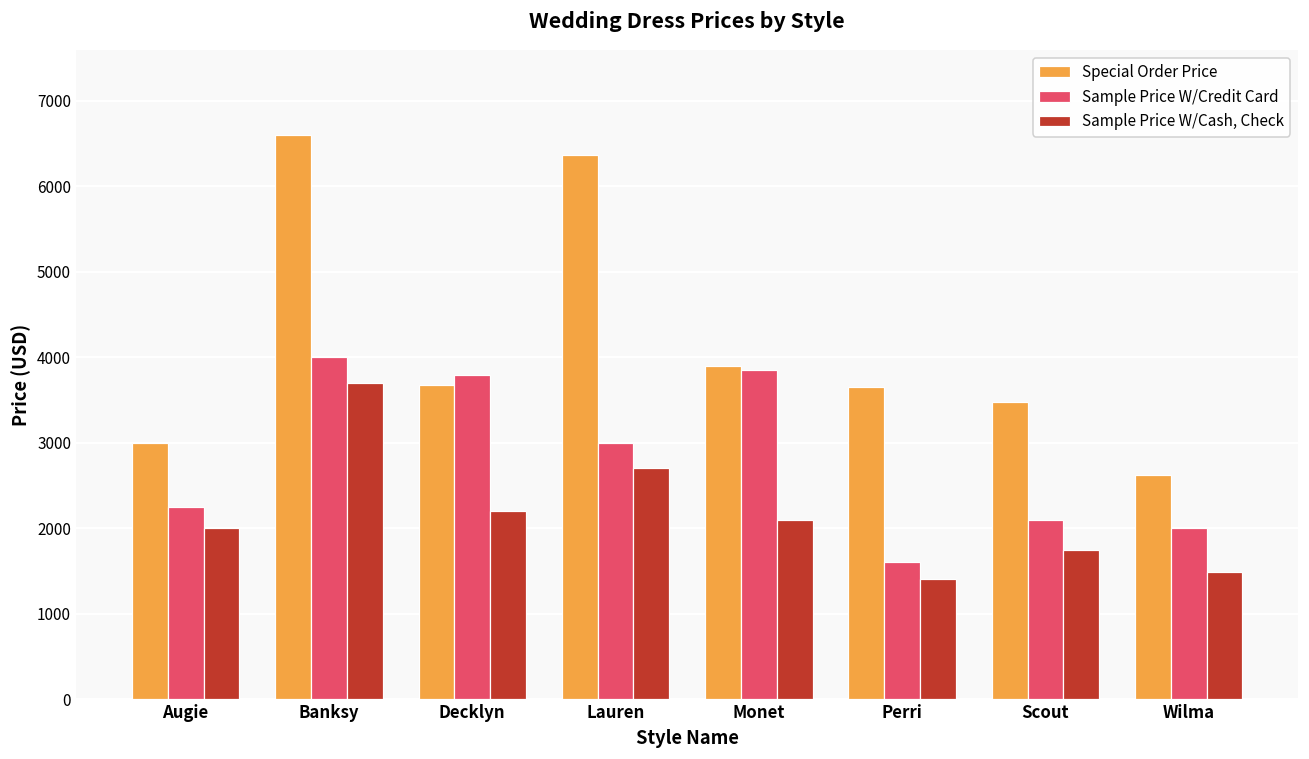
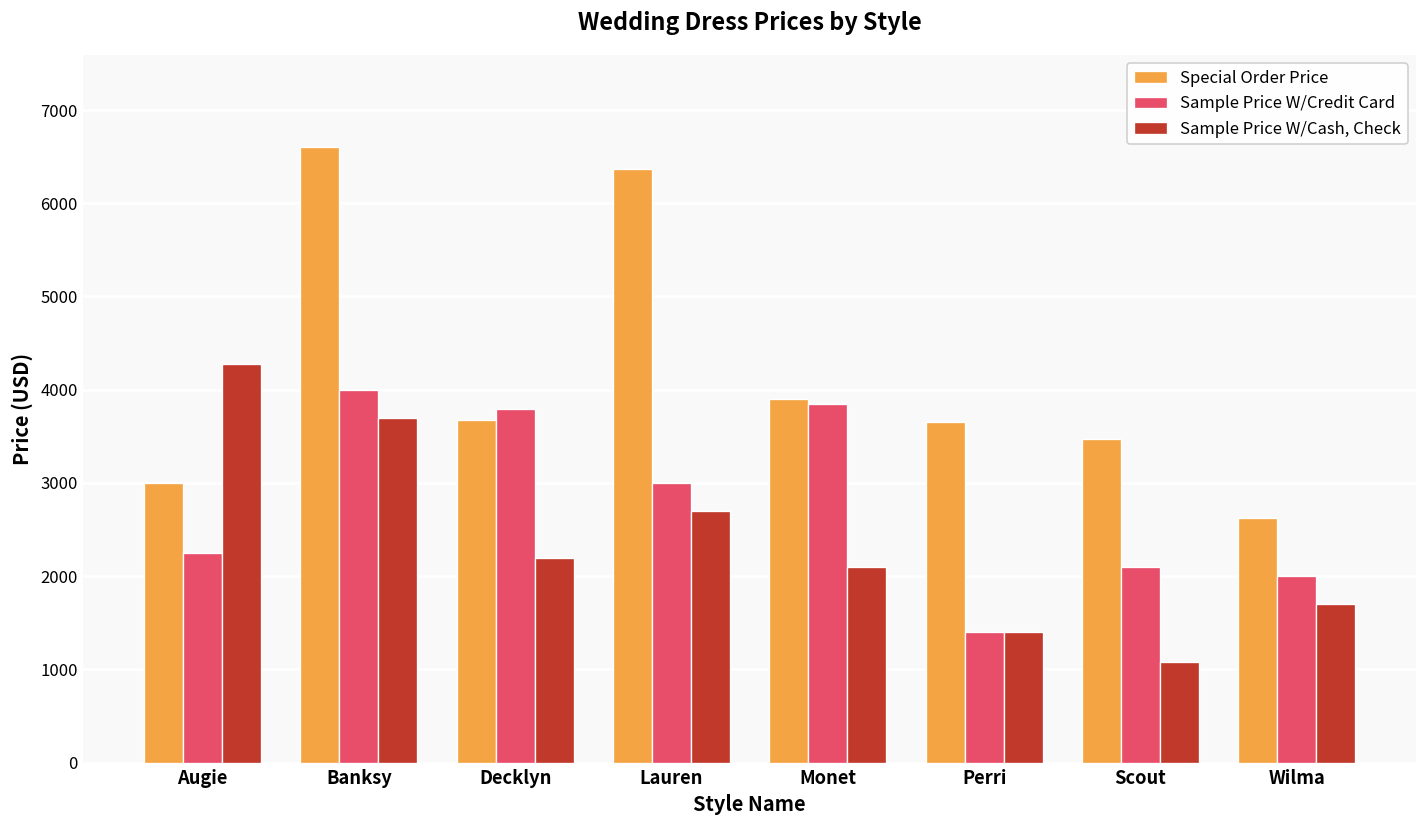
Sample Price W/Cash, Check, Augie: 2000 -> 4300
Sample Price W/Credit Card, Perri: 1600 -> 1400
Sample Price W/Cash, Check, Scout: 1800 -> 1100
Sample Price W/Cash, Check, Wilma: 1500 -> 1700
